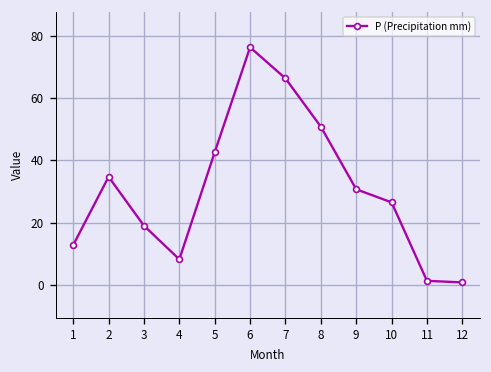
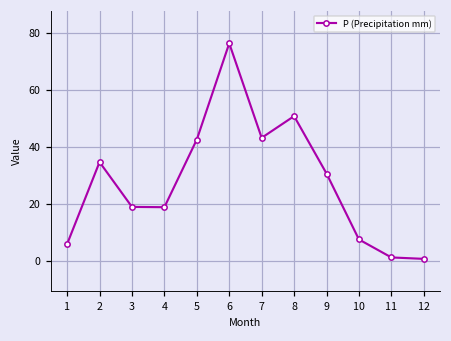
1: 13 -> 6
4: 8 -> 19
7: 66 -> 43
10: 27 -> 8
